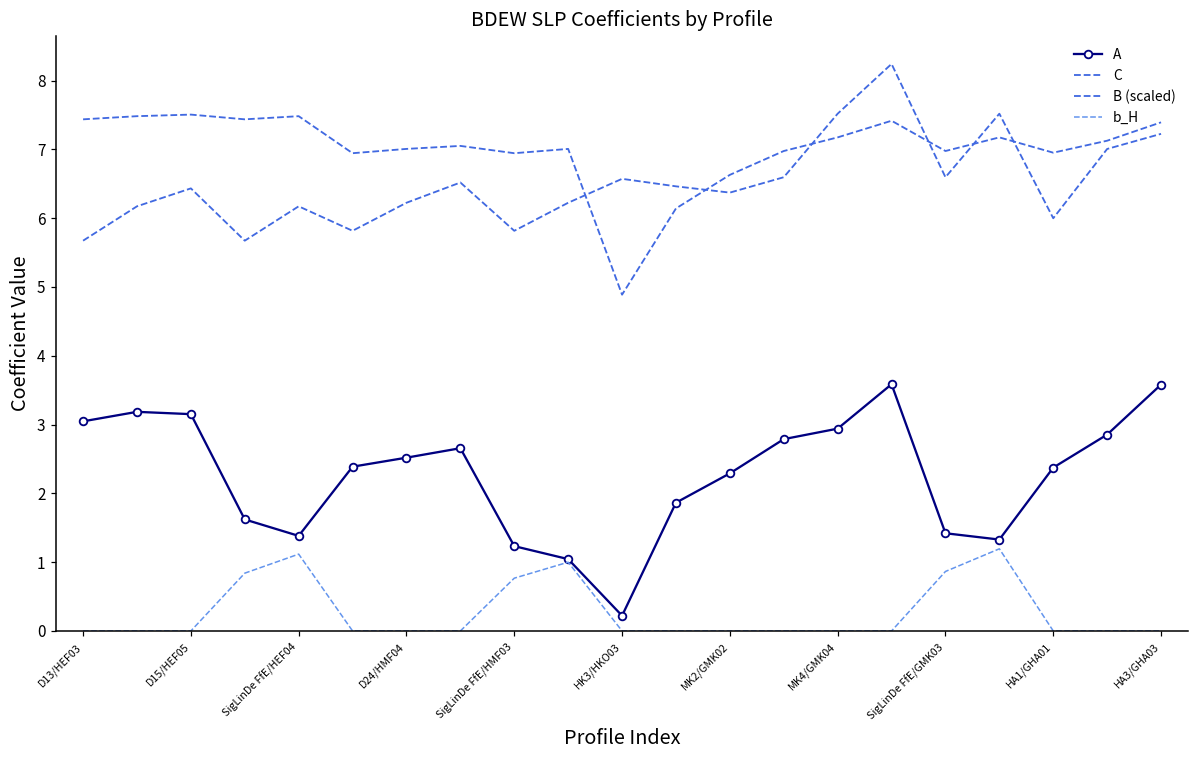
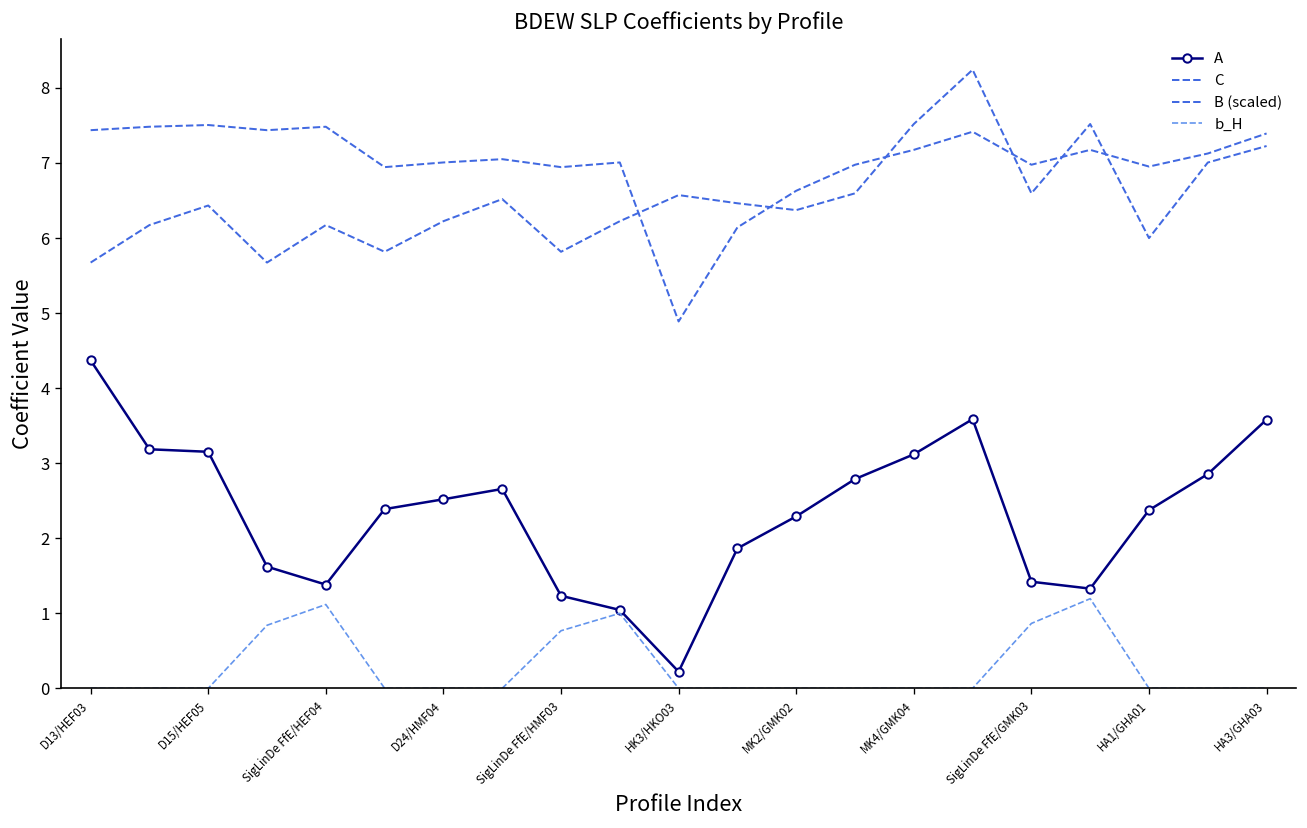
A, D13/HEF03: 3.0 -> 4.4
A, MK4/GMK04: 2.9 -> 3.1
